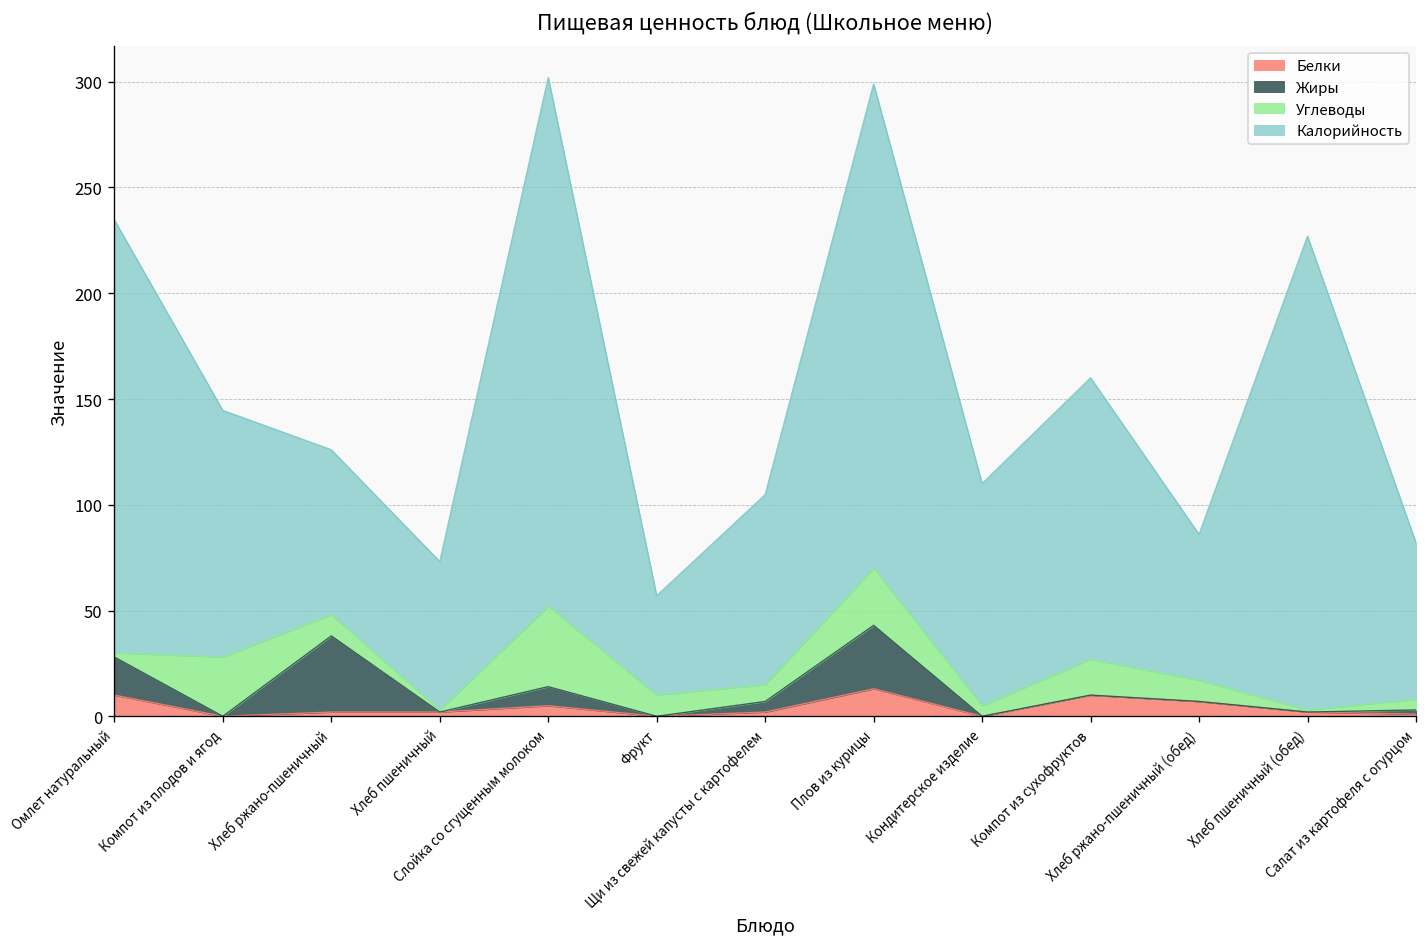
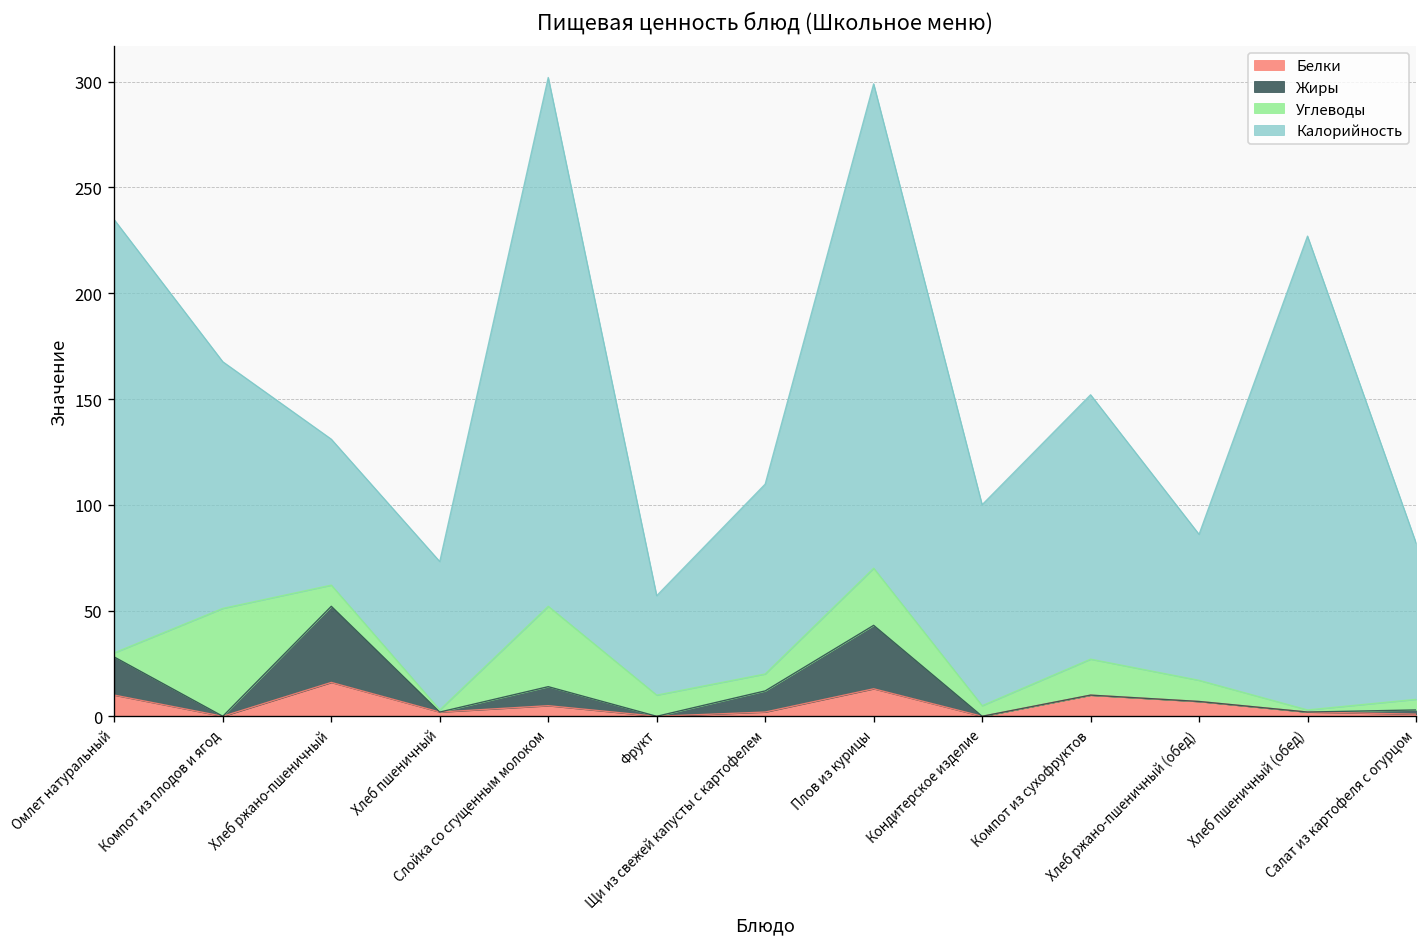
Углеводы, Компот из плодов и ягод: 28 -> 51
Белки, Хлеб ржано-пшеничный: 2 -> 16
Калорийность, Хлеб ржано-пшеничный: 78 -> 69
Жиры, Щи из свежей капусты с картофелем: 5 -> 10
Калорийность, Кондитерское изделие: 105 -> 95
Калорийность, Компот из сухофруктов: 133 -> 125
